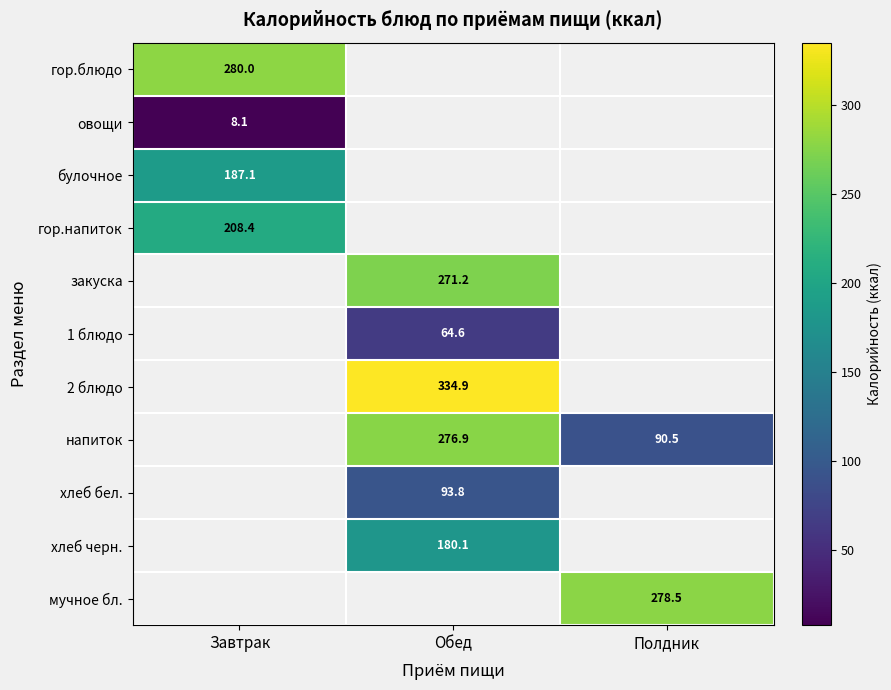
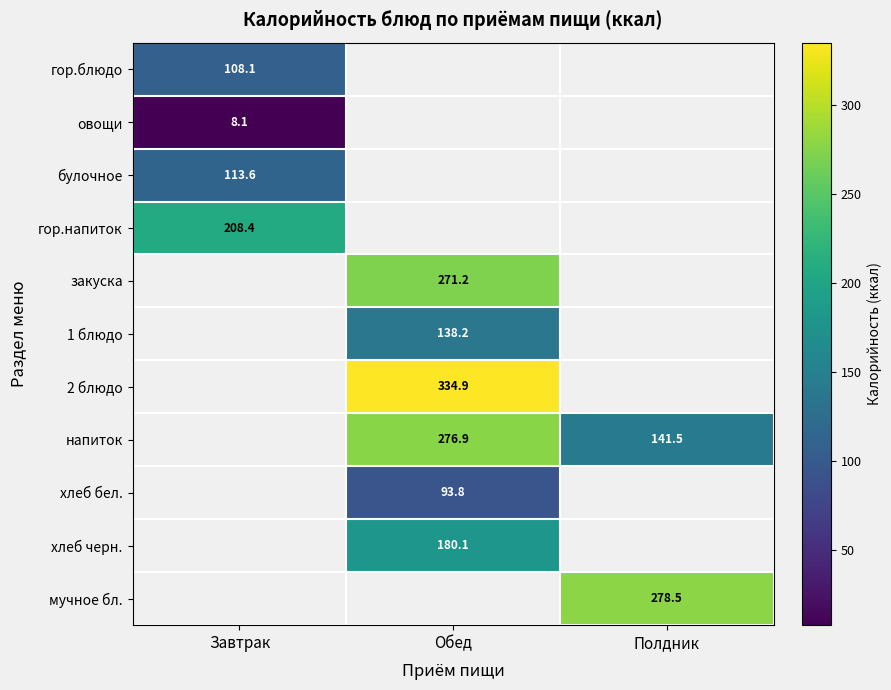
гор.блюдо, Завтрак: 280.0 -> 108.1
булочное, Завтрак: 187.1 -> 113.6
1 блюдо, Обед: 64.6 -> 138.2
напиток, Полдник: 90.5 -> 141.5
